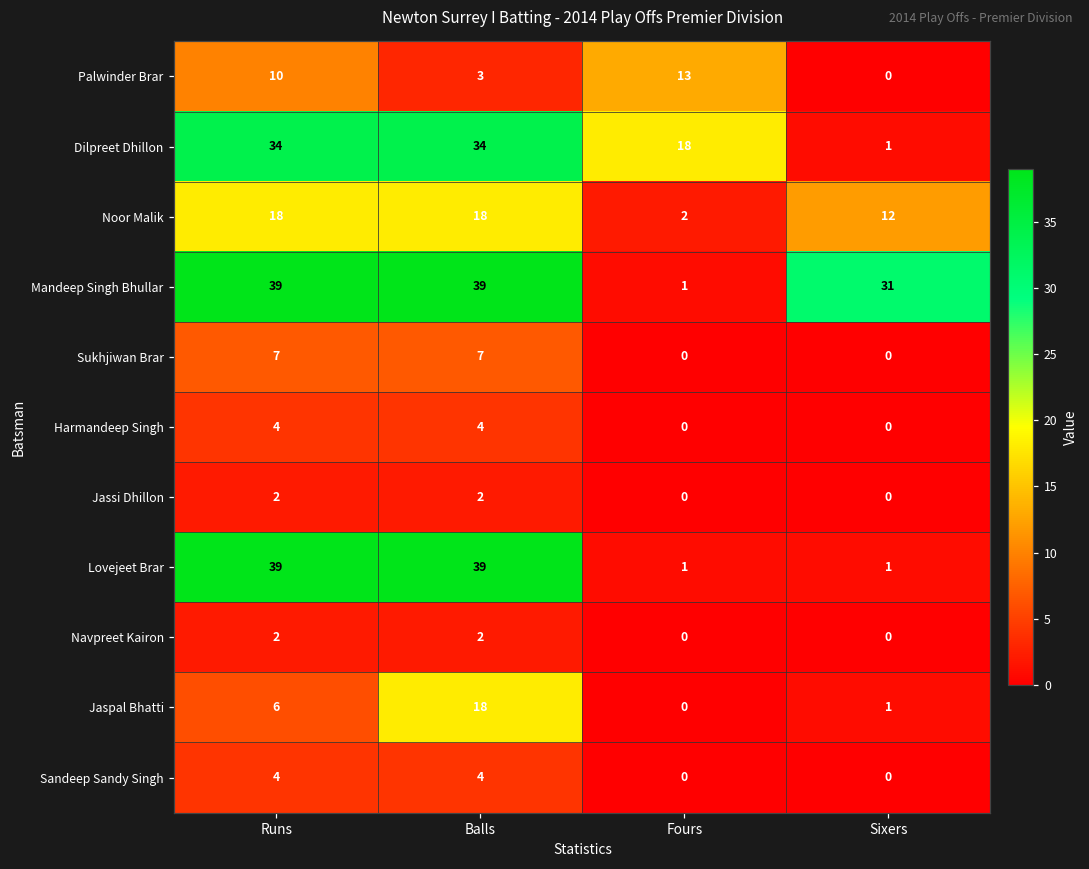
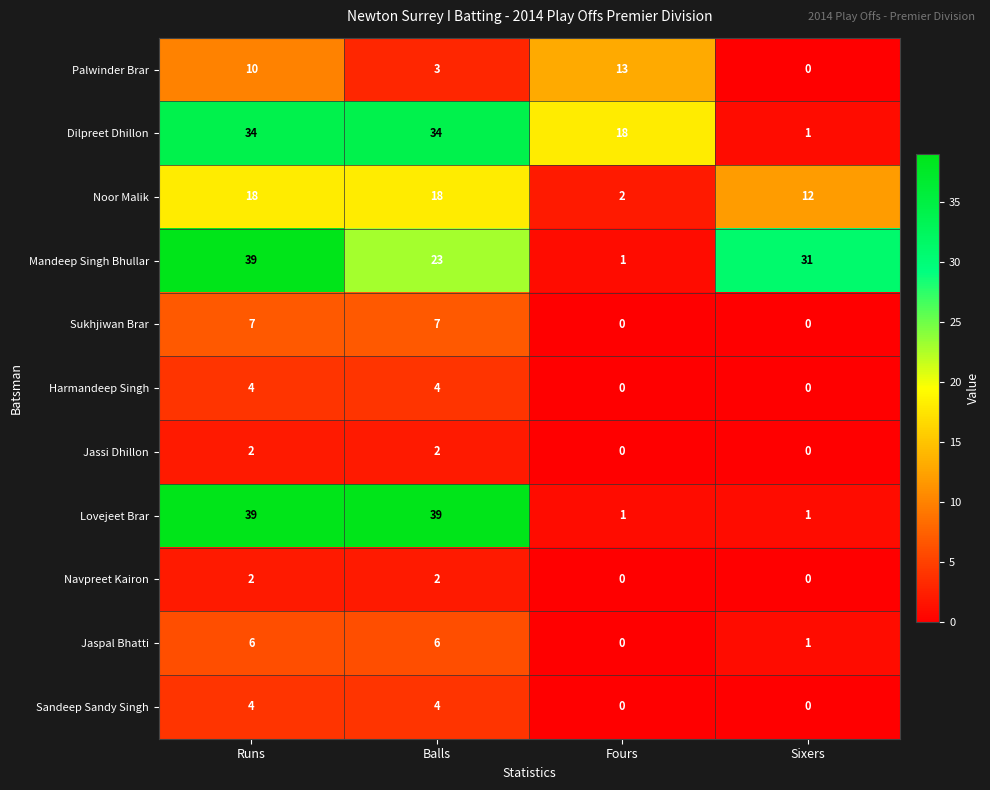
Mandeep Singh Bhullar, Balls: 39 -> 23
Jaspal Bhatti, Balls: 18 -> 6
